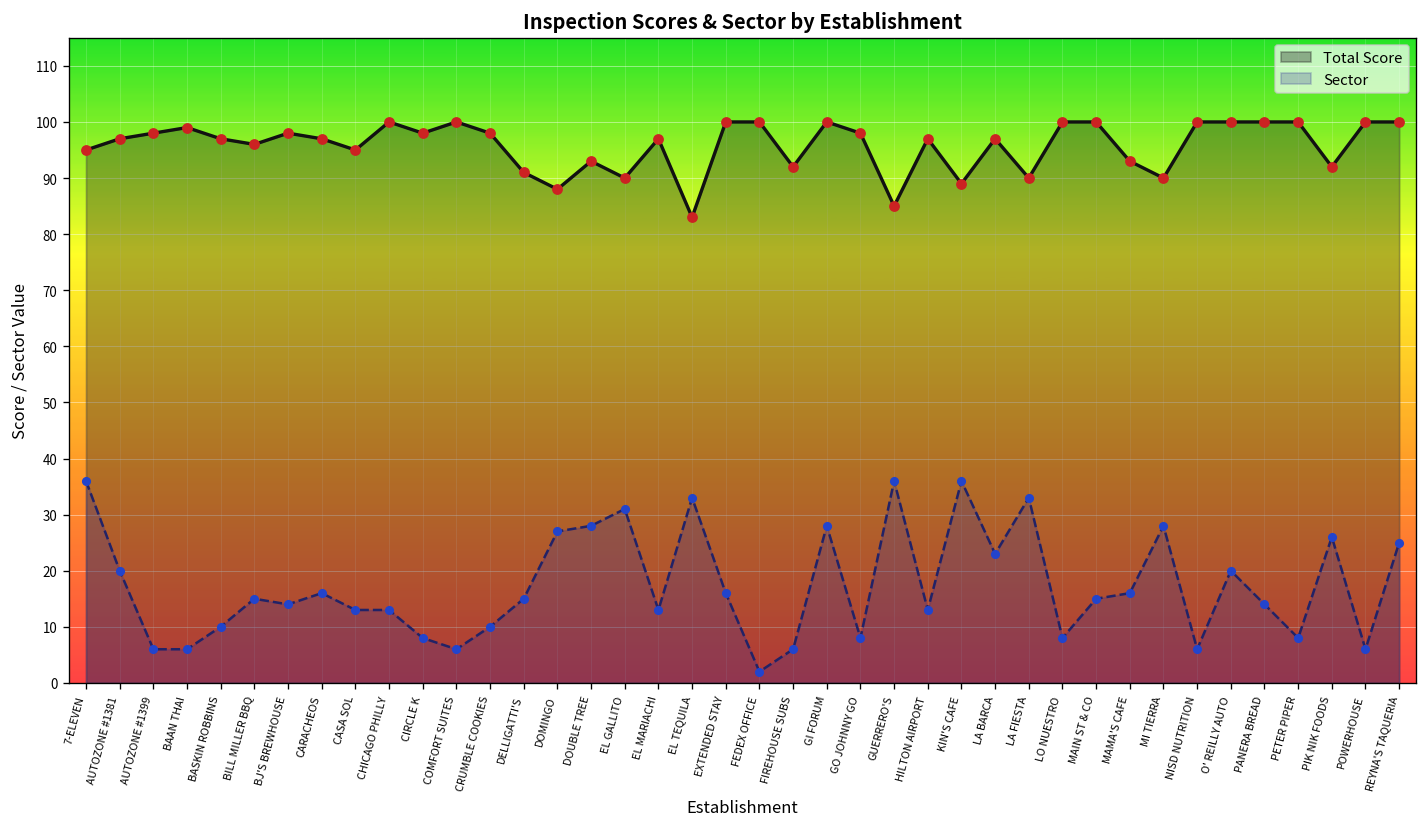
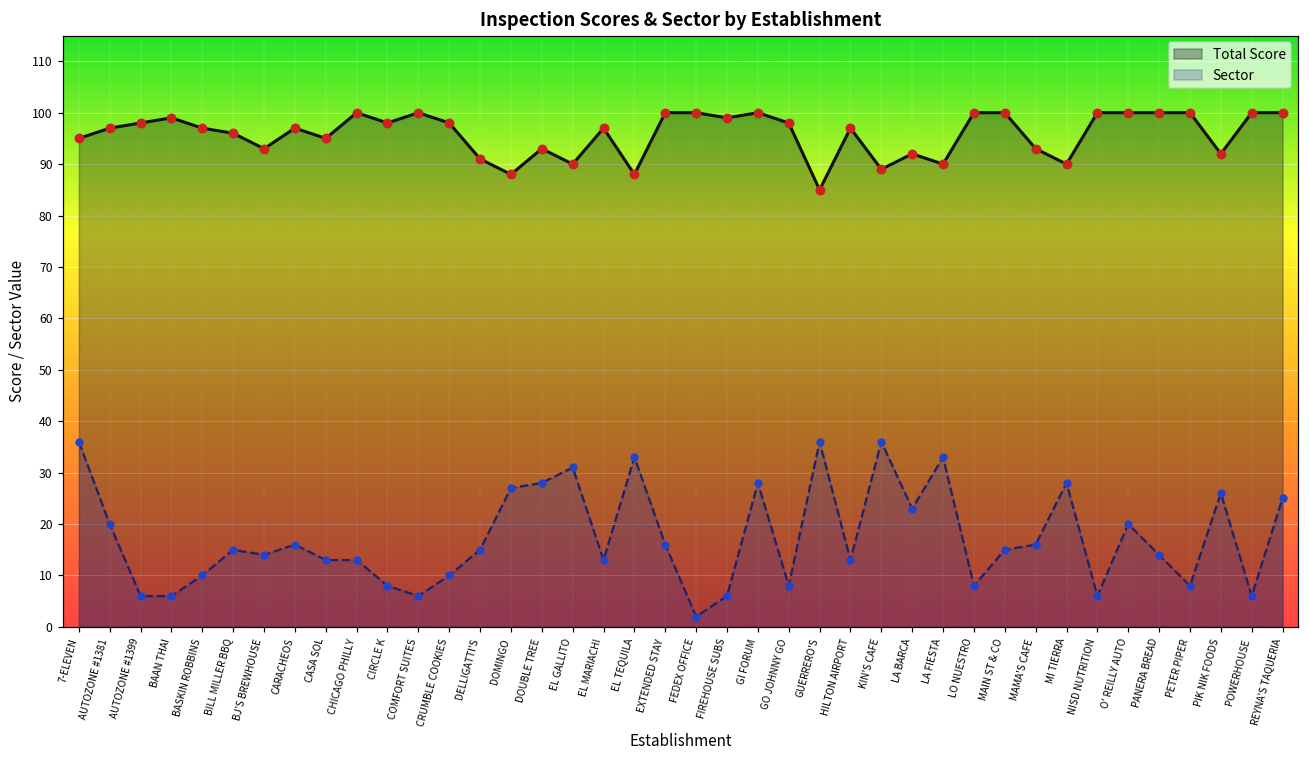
Total Score, BJ'S BREWHOUSE: 98 -> 93
Total Score, EL TEQUILA: 83 -> 88
Total Score, FIREHOUSE SUBS: 92 -> 99
Total Score, LA BARCA: 97 -> 92
